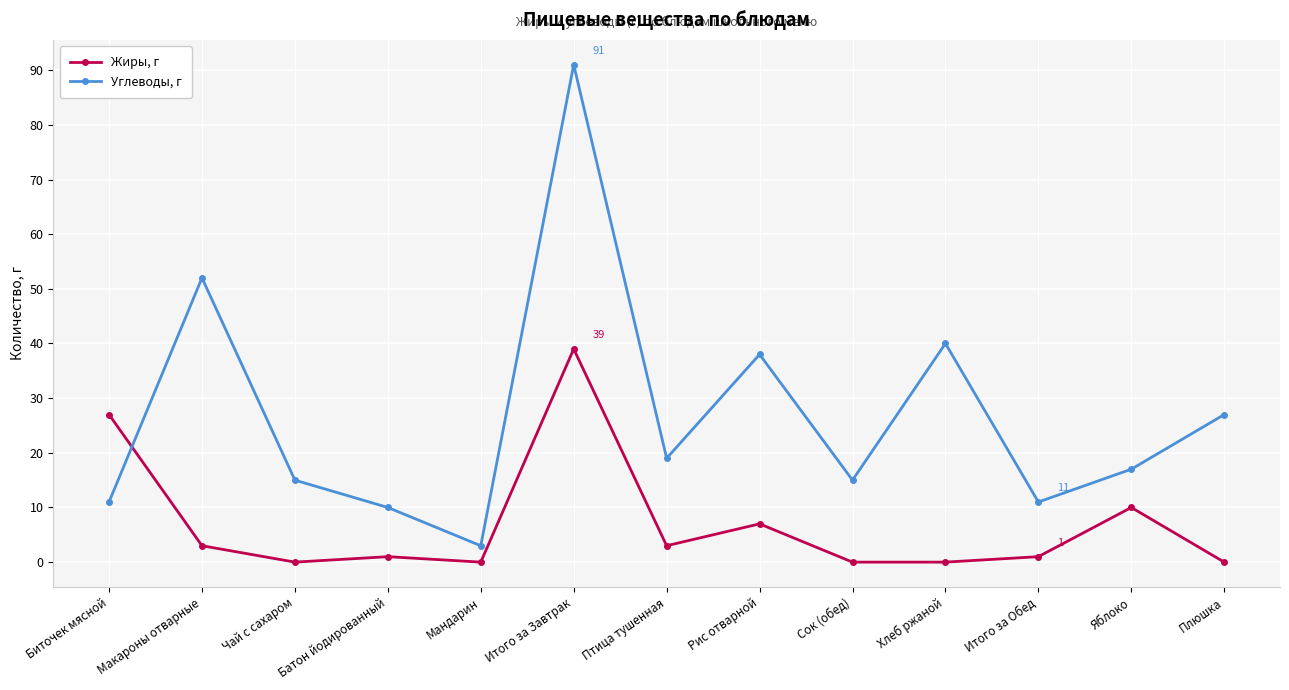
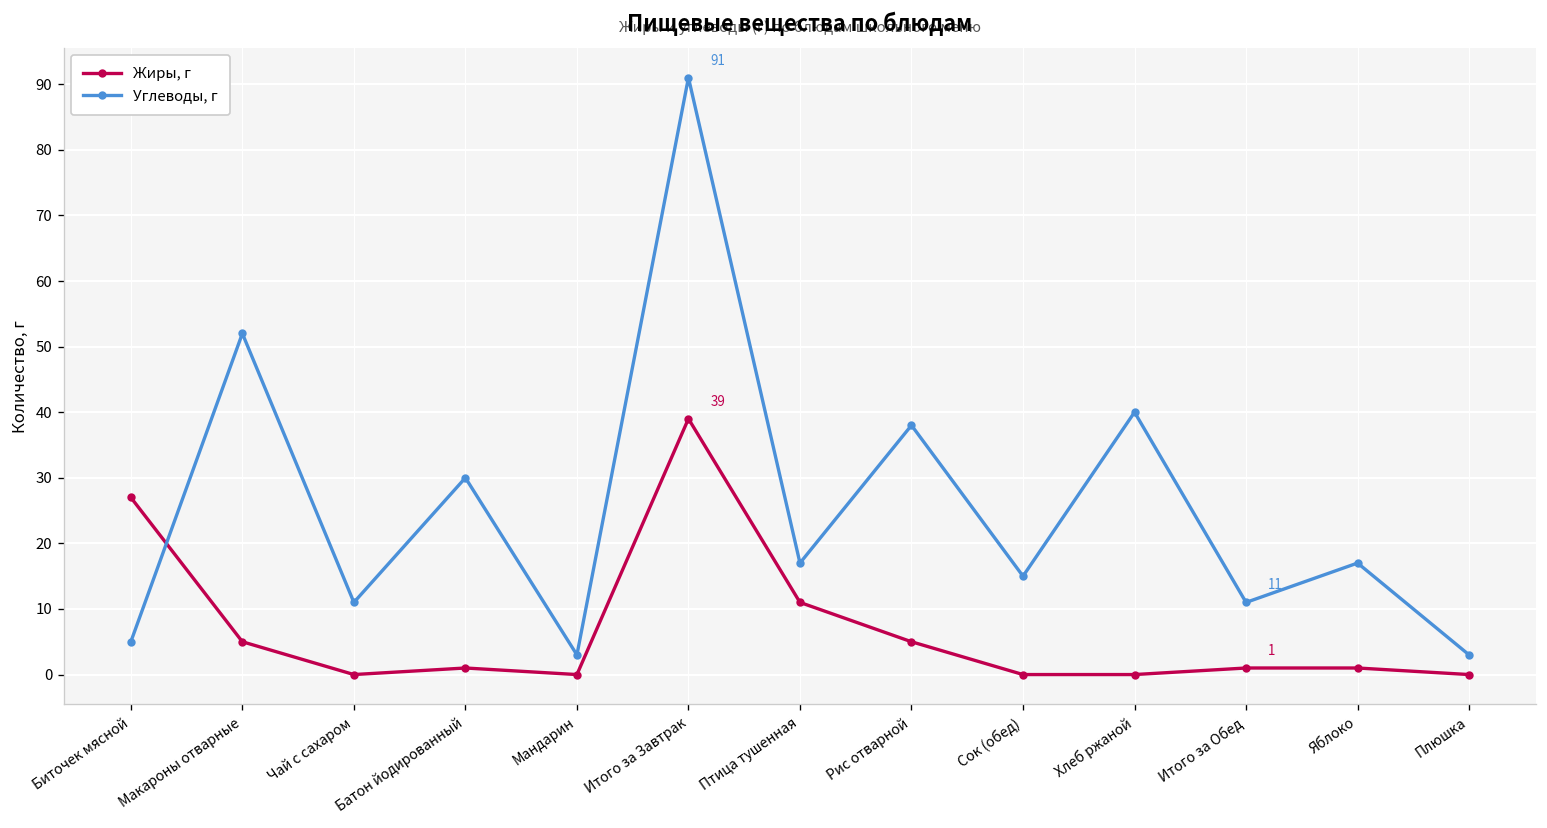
Углеводы, г, Биточек мясной: 11 -> 5
Жиры, г, Макароны отварные: 3 -> 5
Углеводы, г, Чай с сахаром: 15 -> 11
Углеводы, г, Батон йодированный: 10 -> 30
Жиры, г, Птица тушенная: 3 -> 11
Углеводы, г, Птица тушенная: 19 -> 17
Жиры, г, Рис отварной: 7 -> 5
Жиры, г, Яблоко: 10 -> 1
Углеводы, г, Плюшка: 27 -> 3
